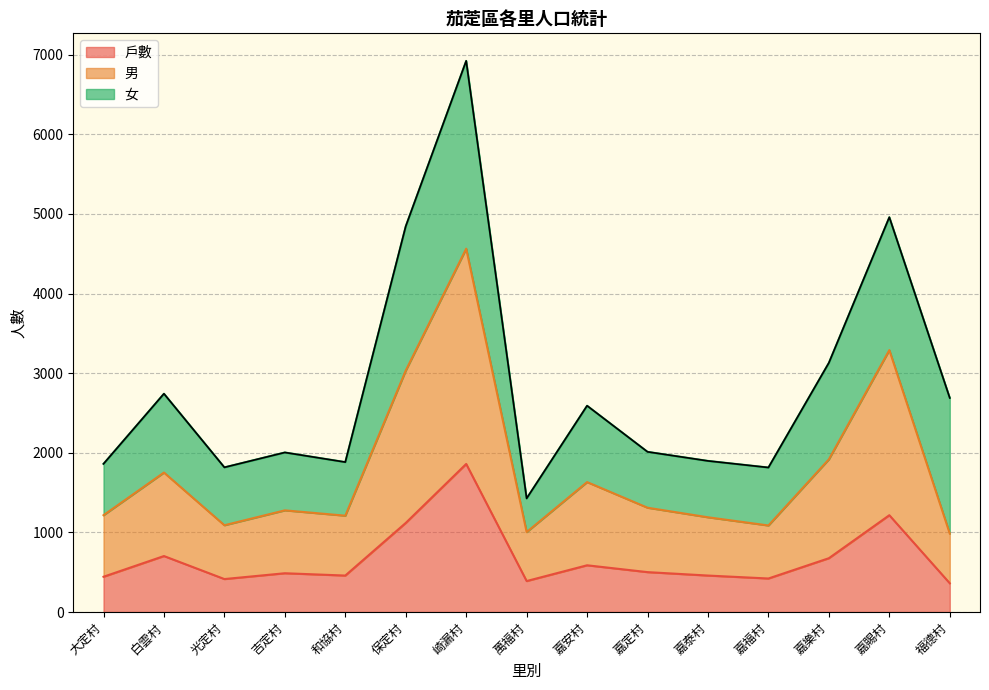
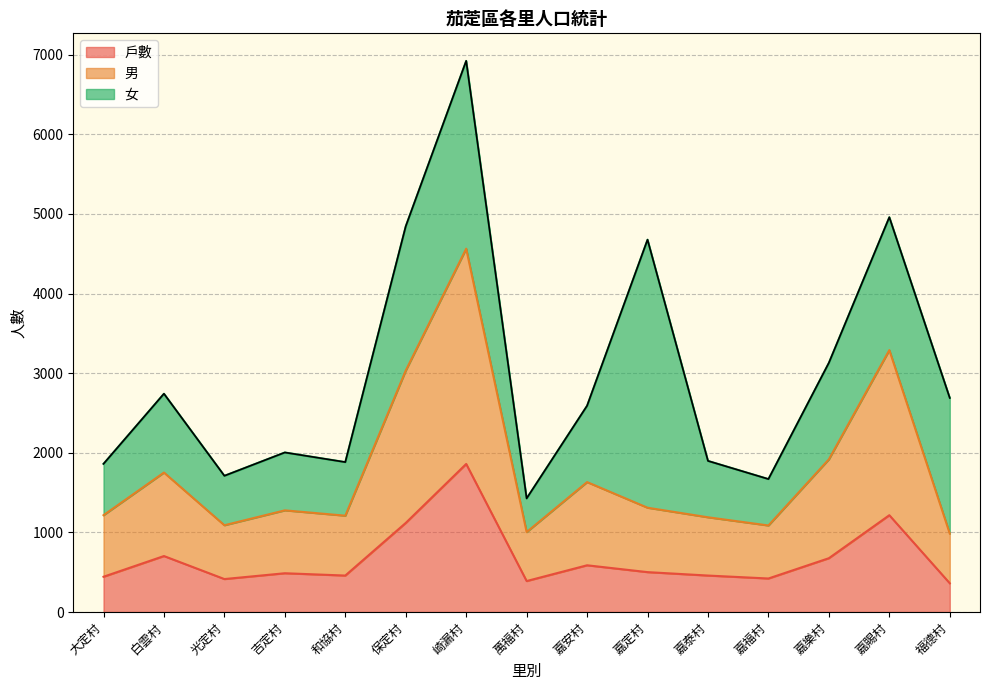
女, 光定村: 700 -> 600
女, 嘉定村: 700 -> 3400
女, 嘉福村: 700 -> 600
